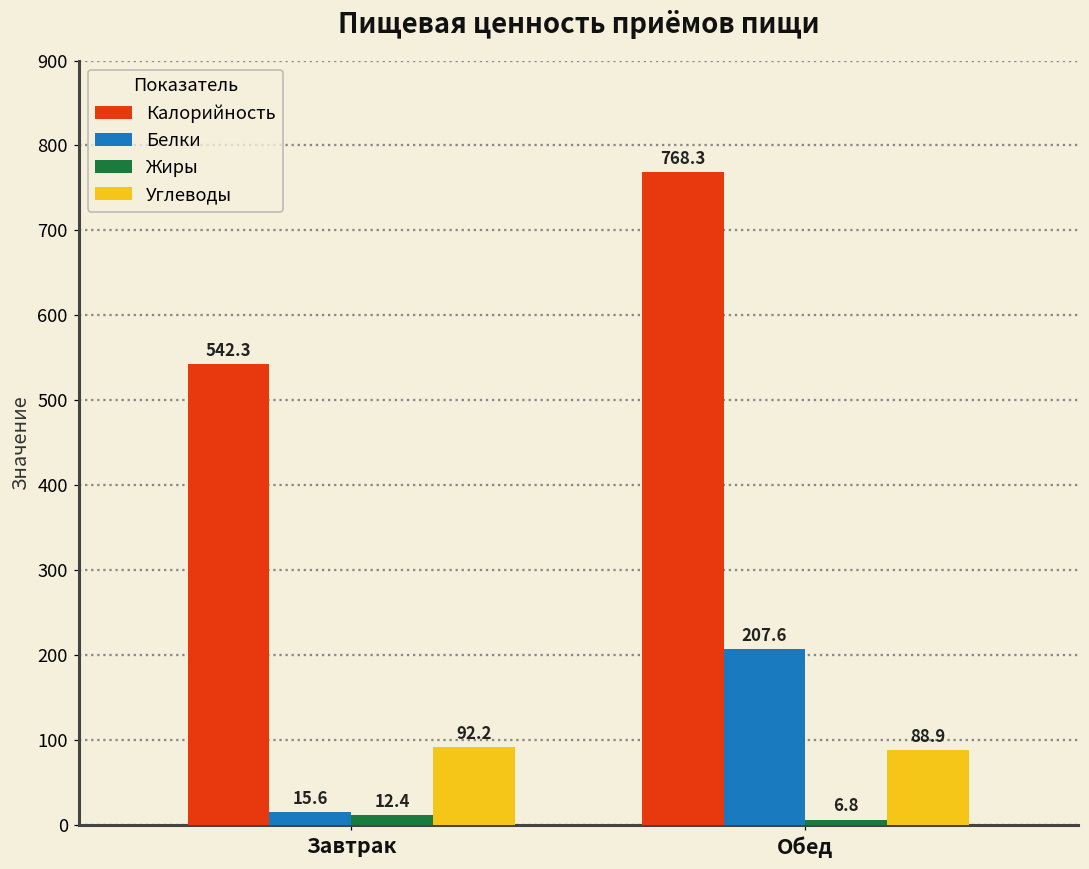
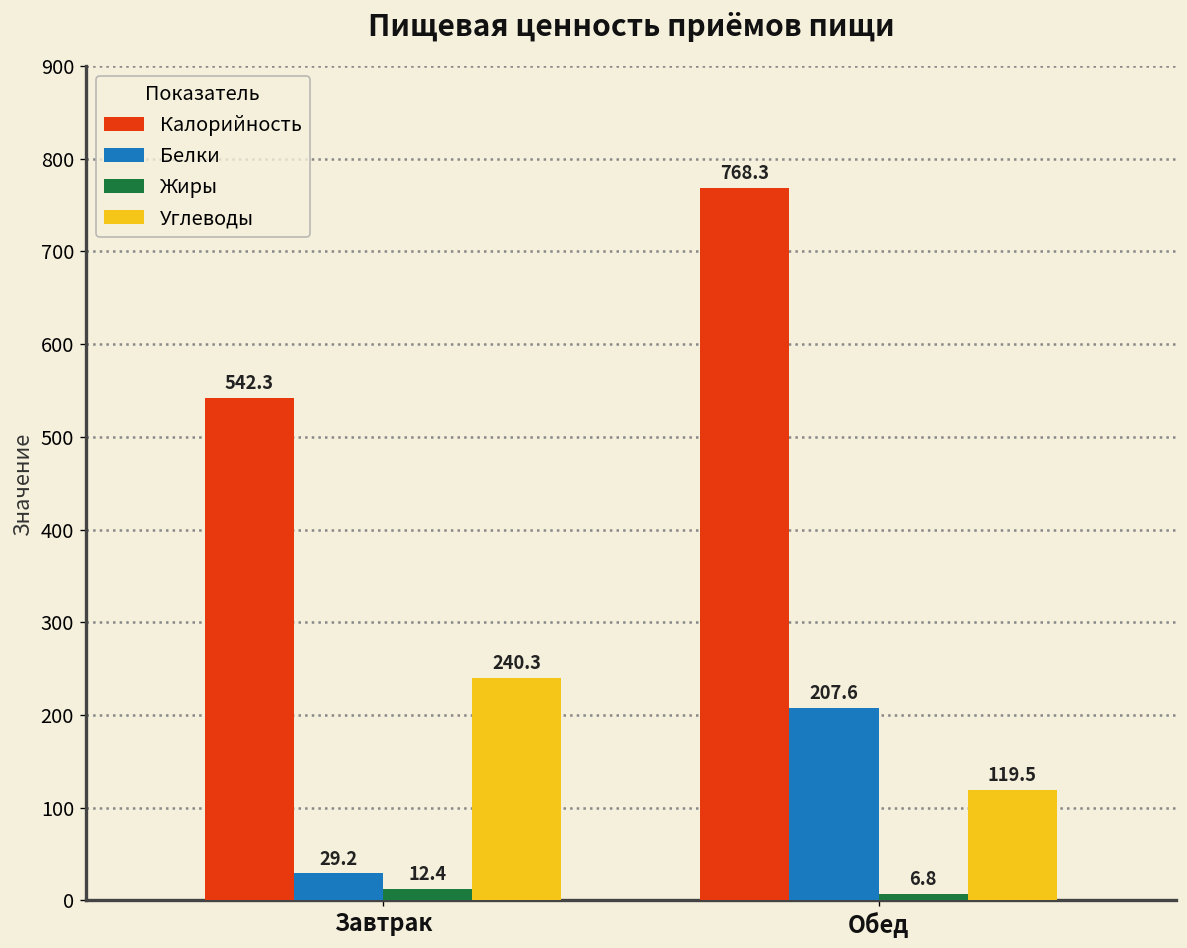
Белки, Завтрак: 15.6 -> 29.2
Углеводы, Завтрак: 92.2 -> 240.3
Углеводы, Обед: 88.9 -> 119.5
